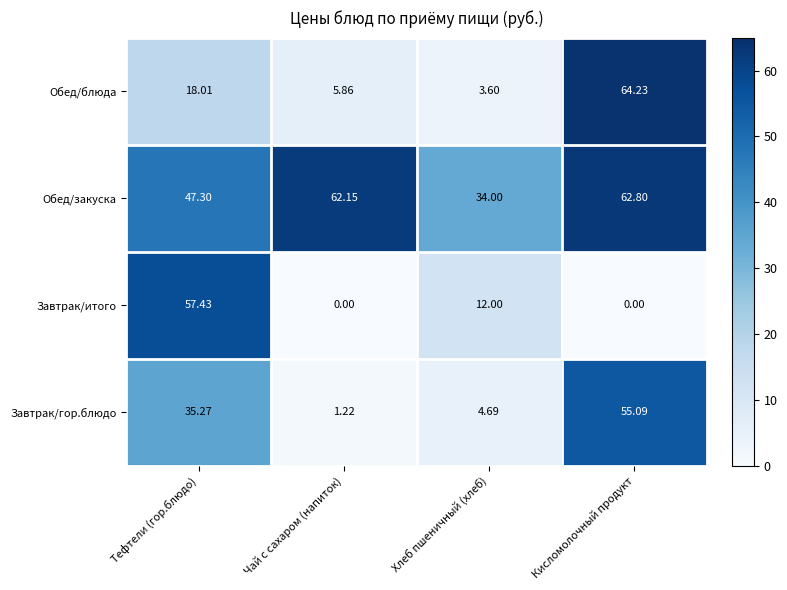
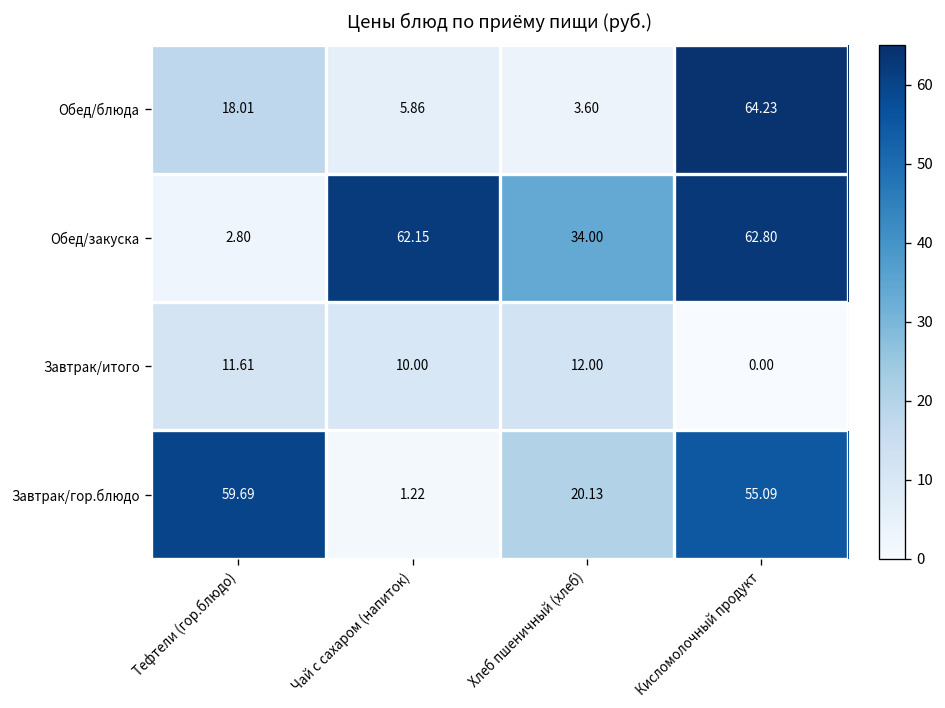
Обед/закуска, Тефтели (гор.блюдо): 47.30 -> 2.80
Завтрак/итого, Тефтели (гор.блюдо): 57.43 -> 11.61
Завтрак/итого, Чай с сахаром (напиток): 0.00 -> 10.00
Завтрак/гор.блюдо, Тефтели (гор.блюдо): 35.27 -> 59.69
Завтрак/гор.блюдо, Хлеб пшеничный (хлеб): 4.69 -> 20.13
